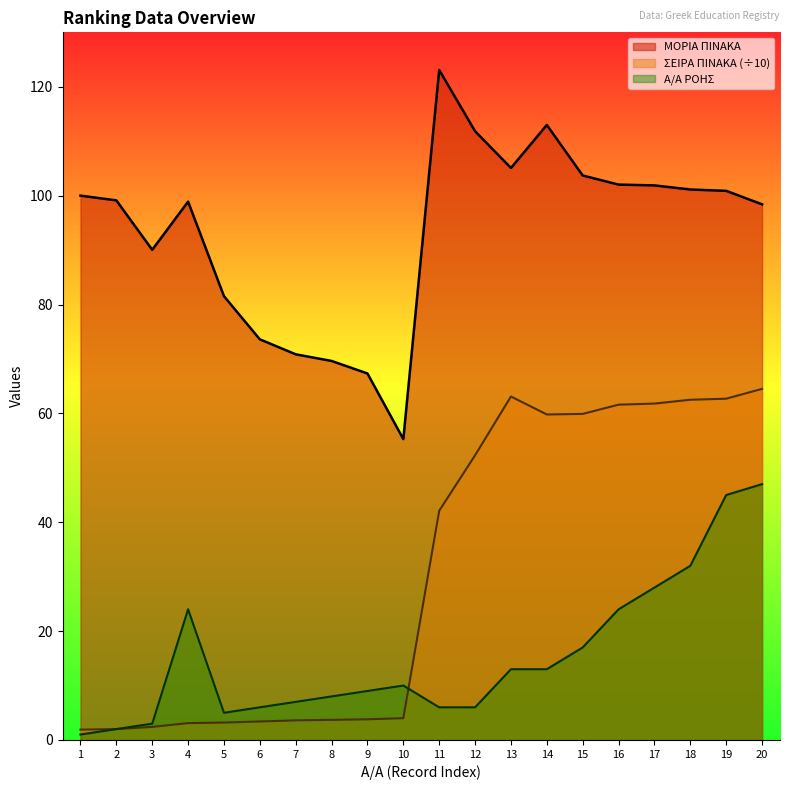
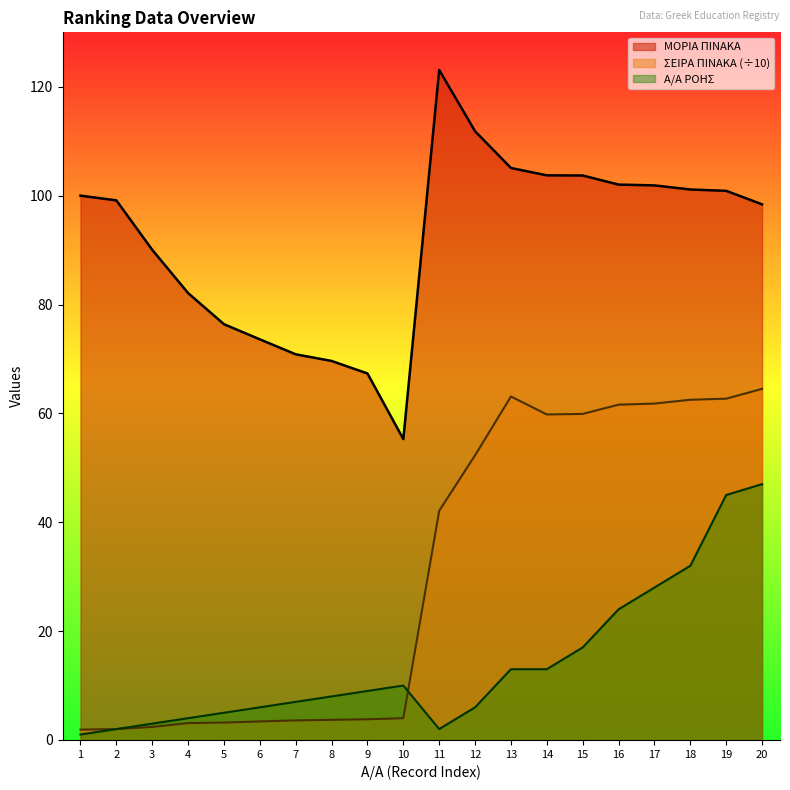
ΜΟΡΙΑ ΠΙΝΑΚΑ, 4: 99 -> 82
Α/Α ΡΟΗΣ, 4: 24 -> 4
ΜΟΡΙΑ ΠΙΝΑΚΑ, 5: 82 -> 76
Α/Α ΡΟΗΣ, 11: 6 -> 2
ΜΟΡΙΑ ΠΙΝΑΚΑ, 14: 113 -> 104
